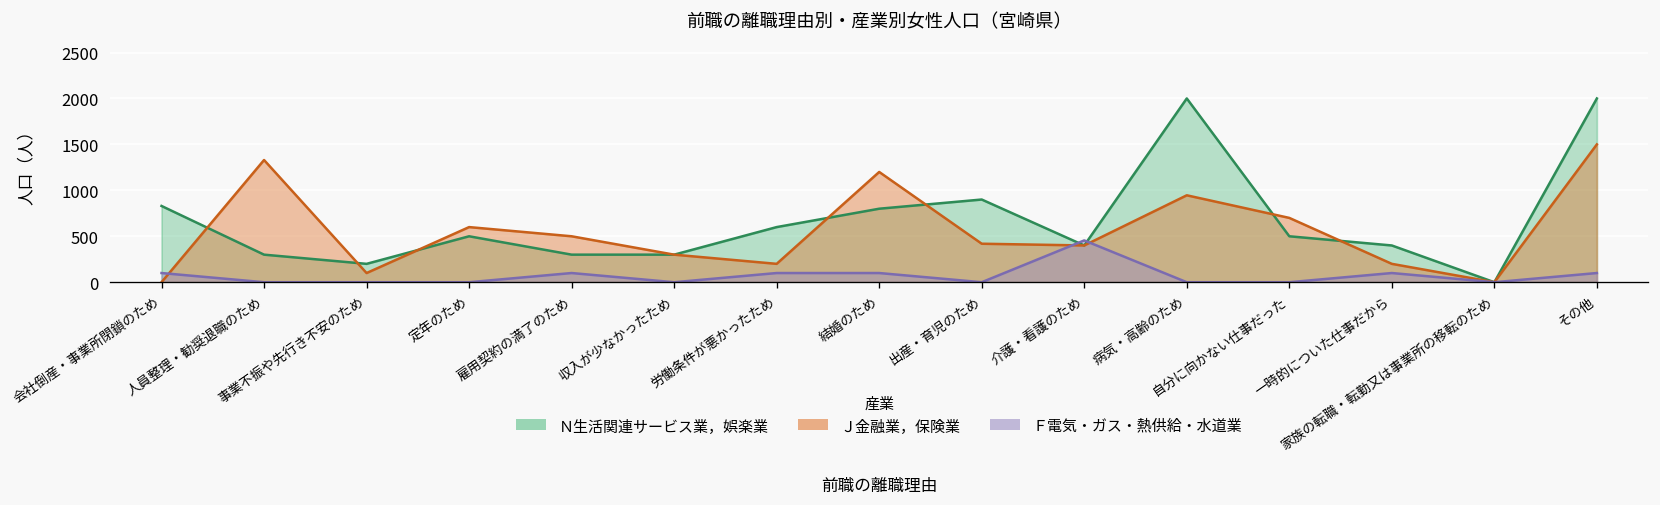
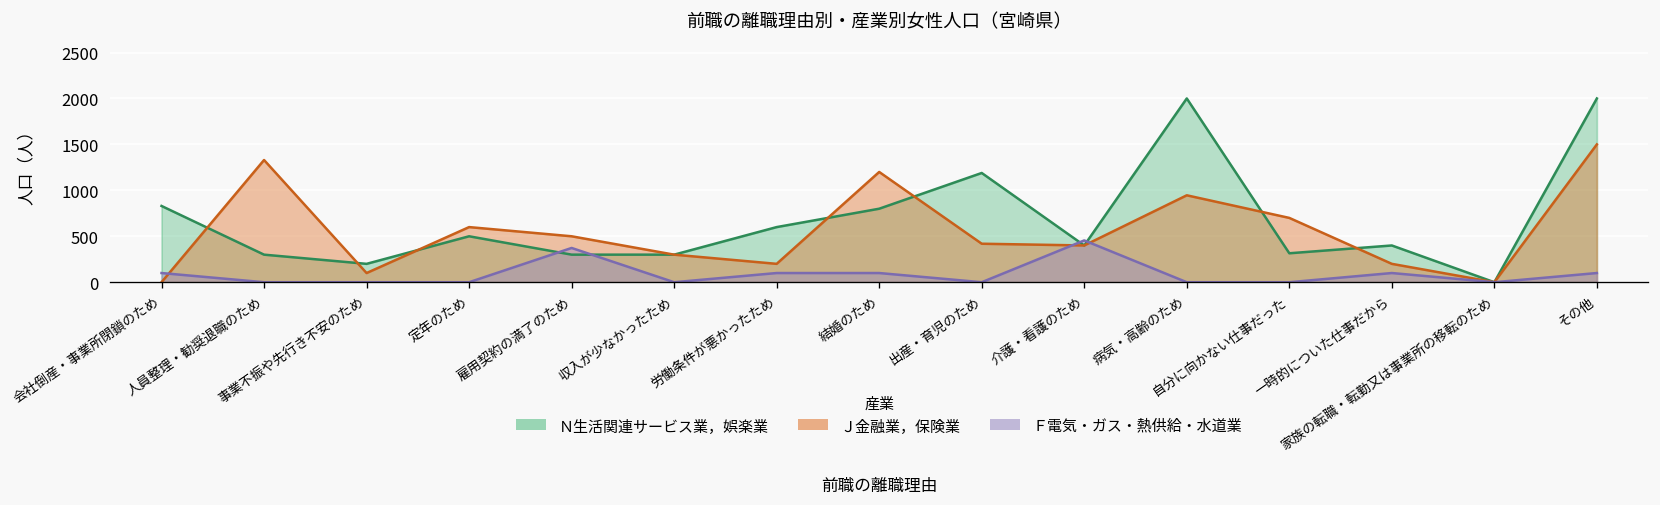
Ｆ電気・ガス・熱供給・水道業, 雇用契約の満了のため: 100 -> 400
Ｎ生活関連サービス業，娯楽業, 出産・育児のため: 900 -> 1200
Ｎ生活関連サービス業，娯楽業, 自分に向かない仕事だった: 500 -> 300
